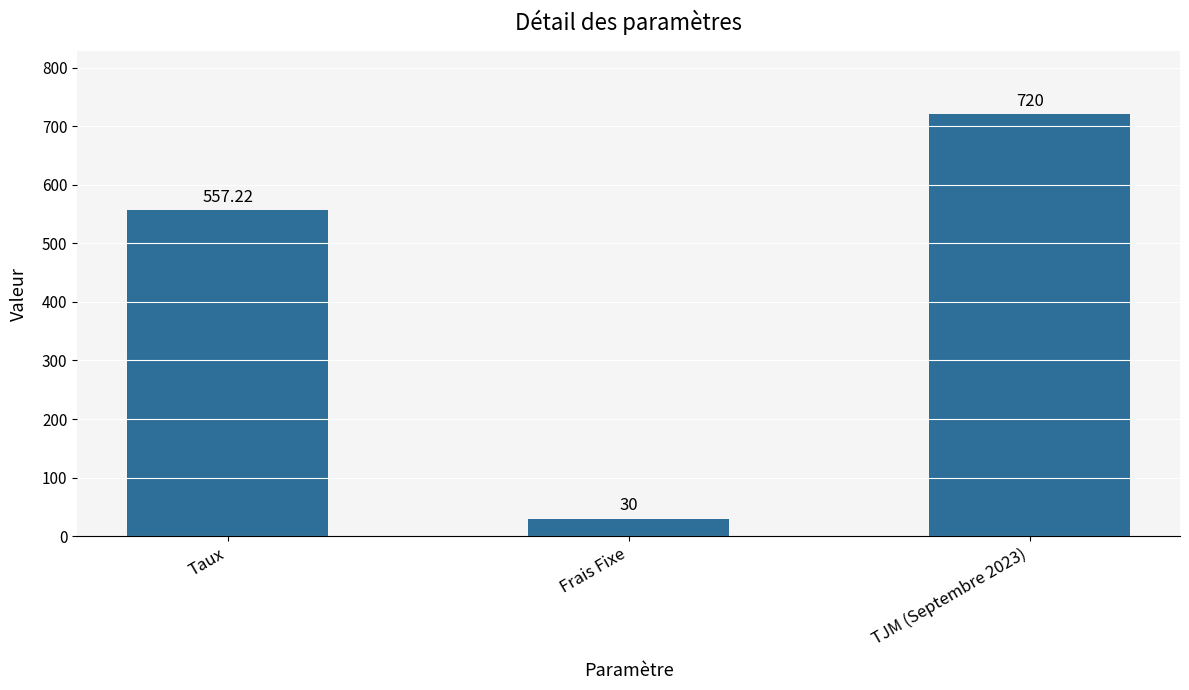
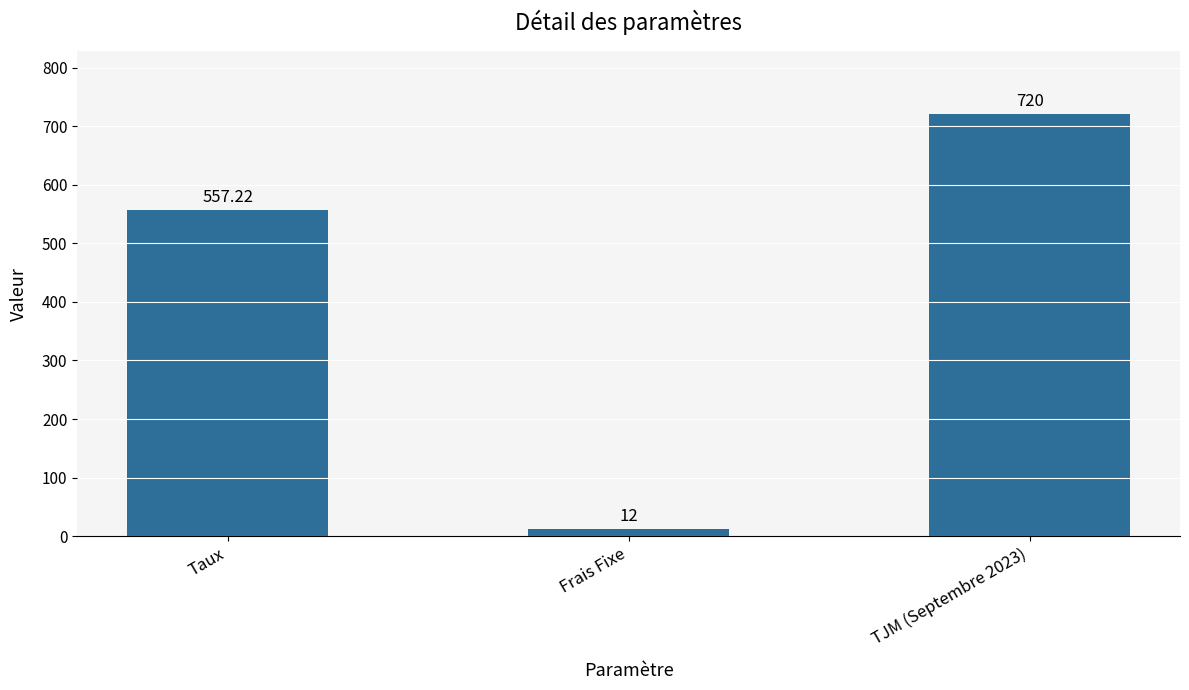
Frais Fixe: 30 -> 12
